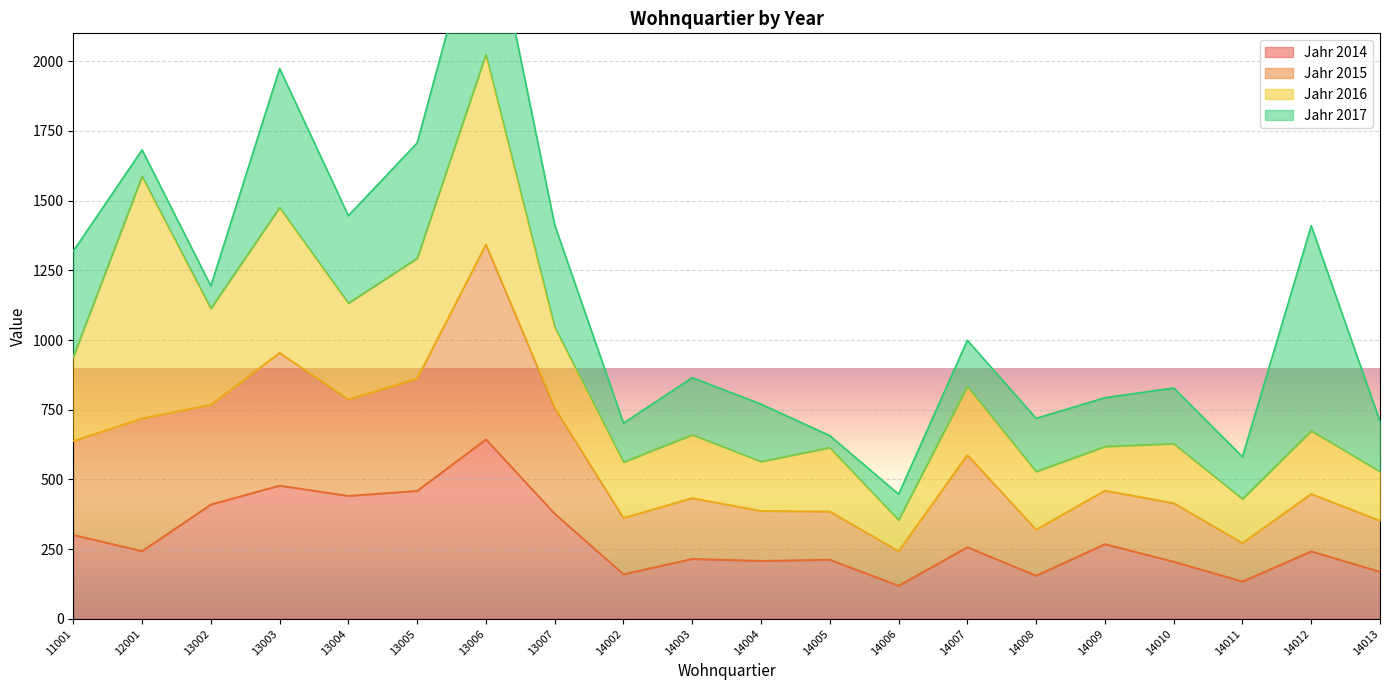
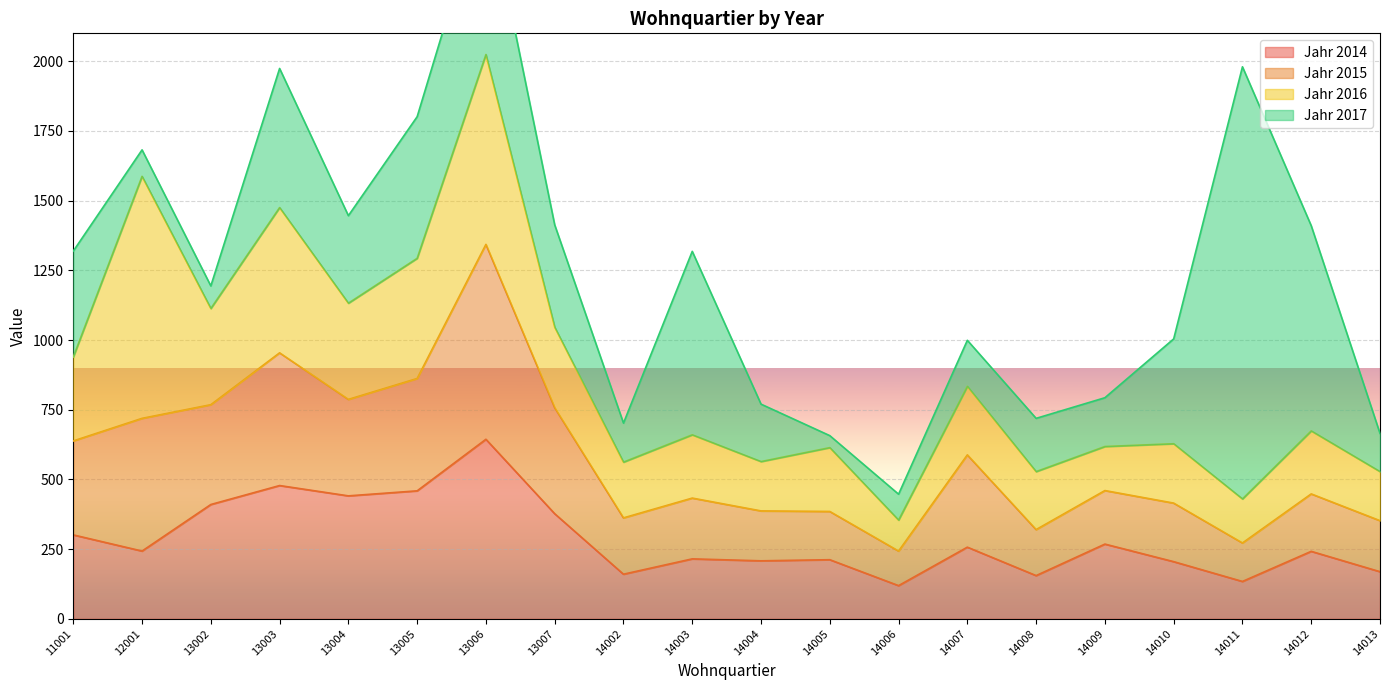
Jahr 2017, 13005: 410 -> 510
Jahr 2017, 14003: 210 -> 660
Jahr 2017, 14010: 200 -> 380
Jahr 2017, 14011: 150 -> 1550
Jahr 2017, 14013: 180 -> 140
